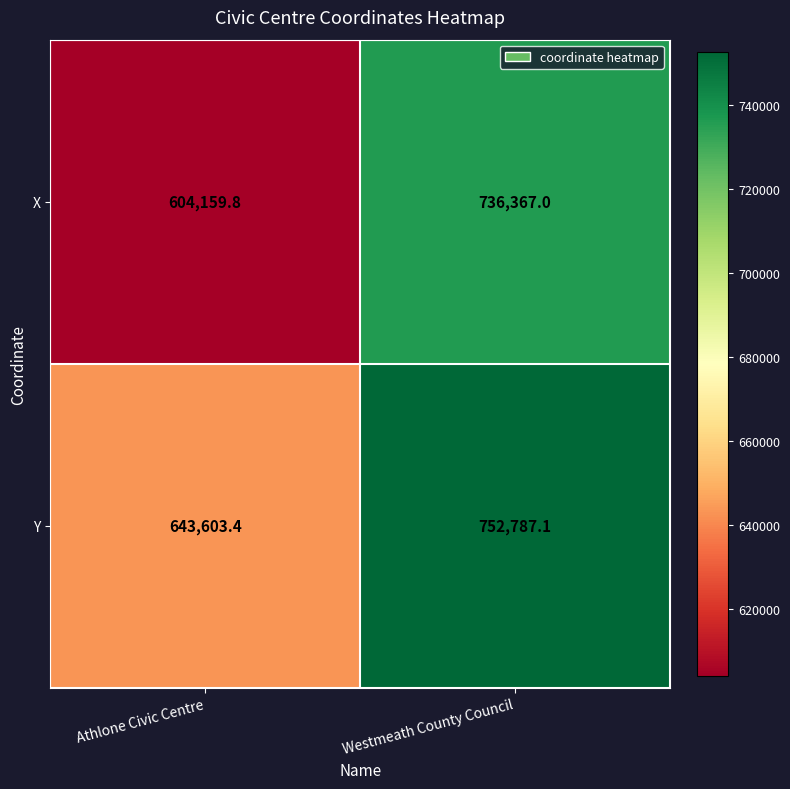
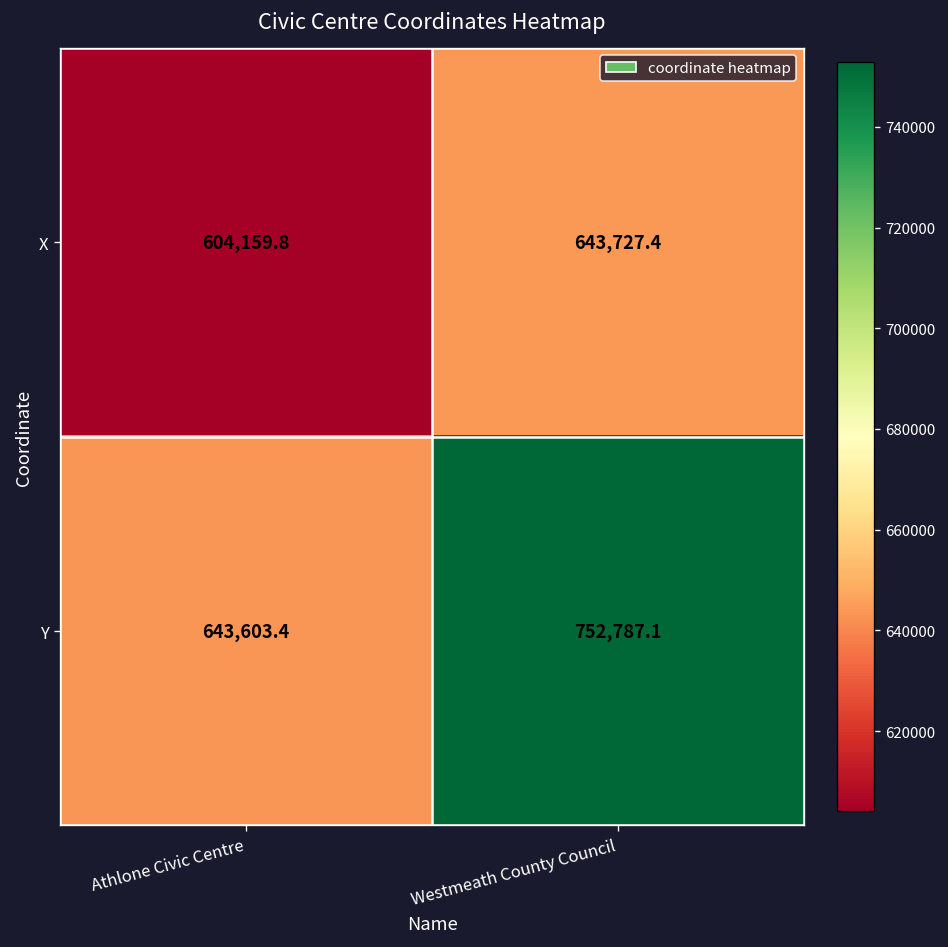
X, Westmeath County Council: 736,367.0 -> 643,727.4
